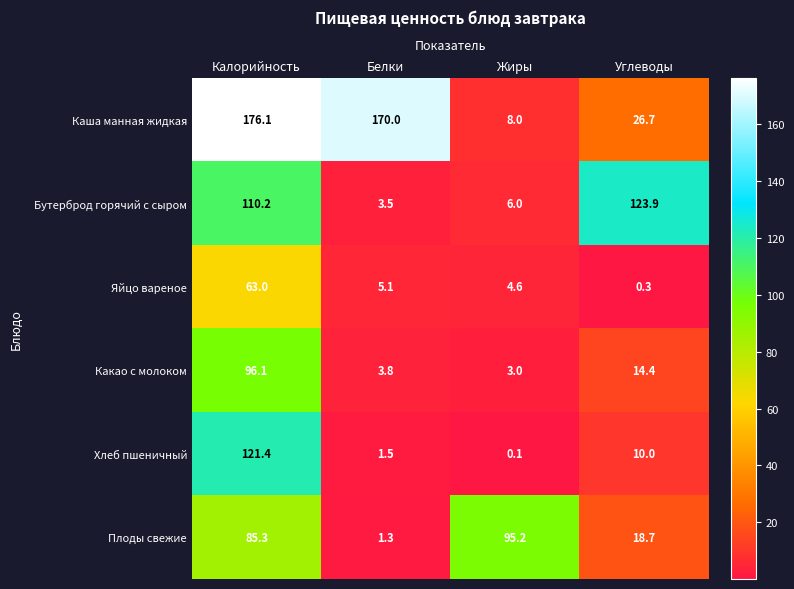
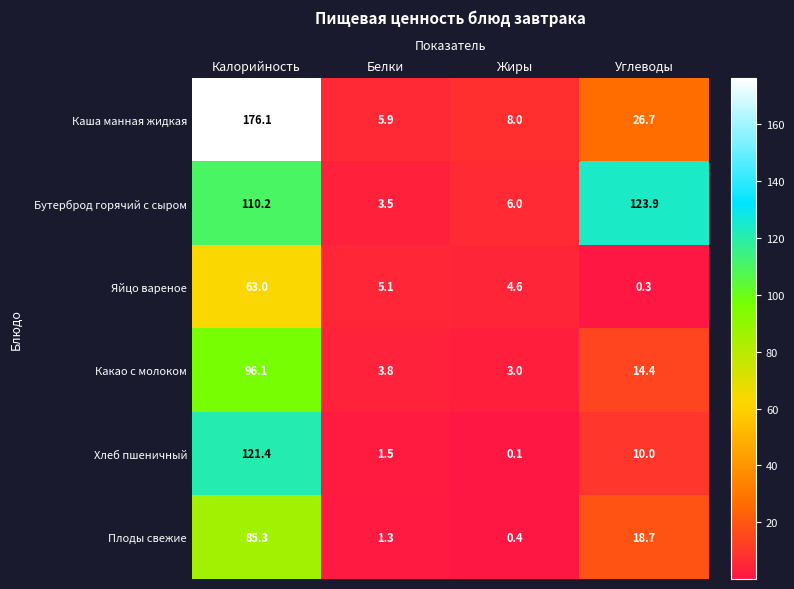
Каша манная жидкая, Белки: 170.0 -> 5.9
Плоды свежие, Жиры: 95.2 -> 0.4
